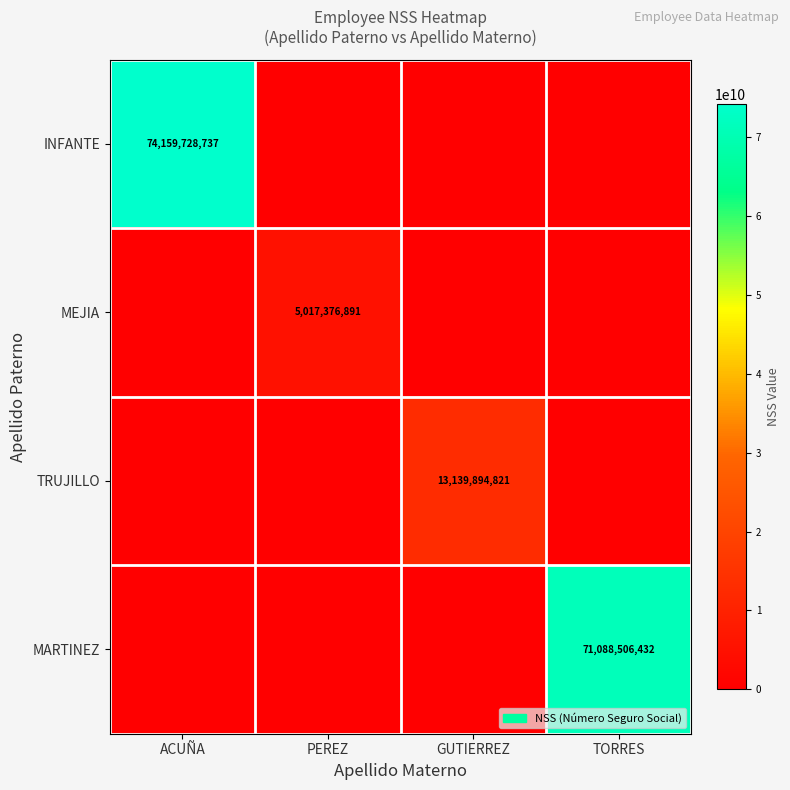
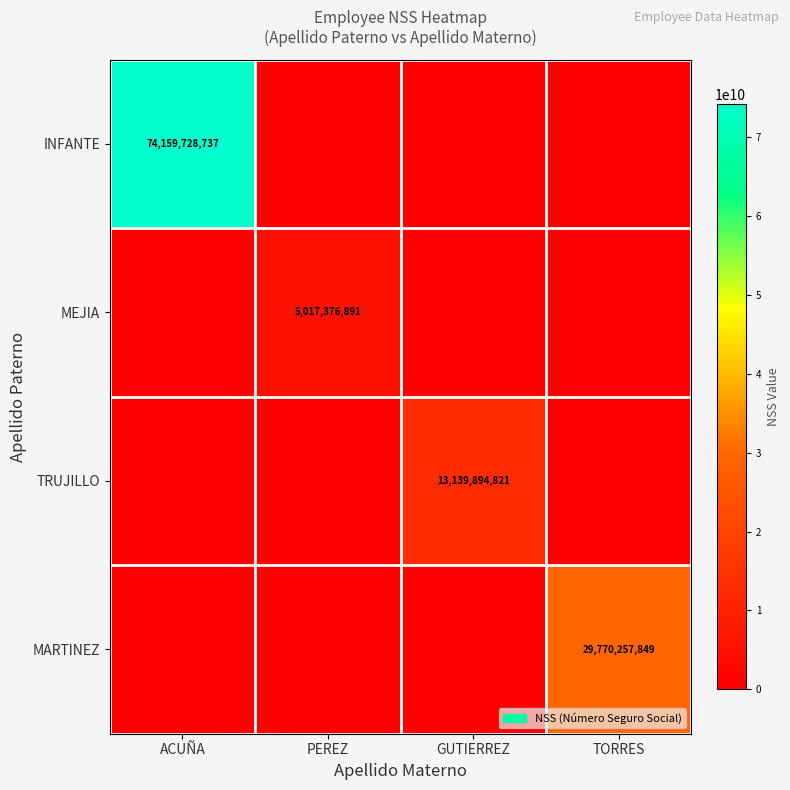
MARTINEZ, TORRES: 71,088,506,432 -> 29,770,257,849
